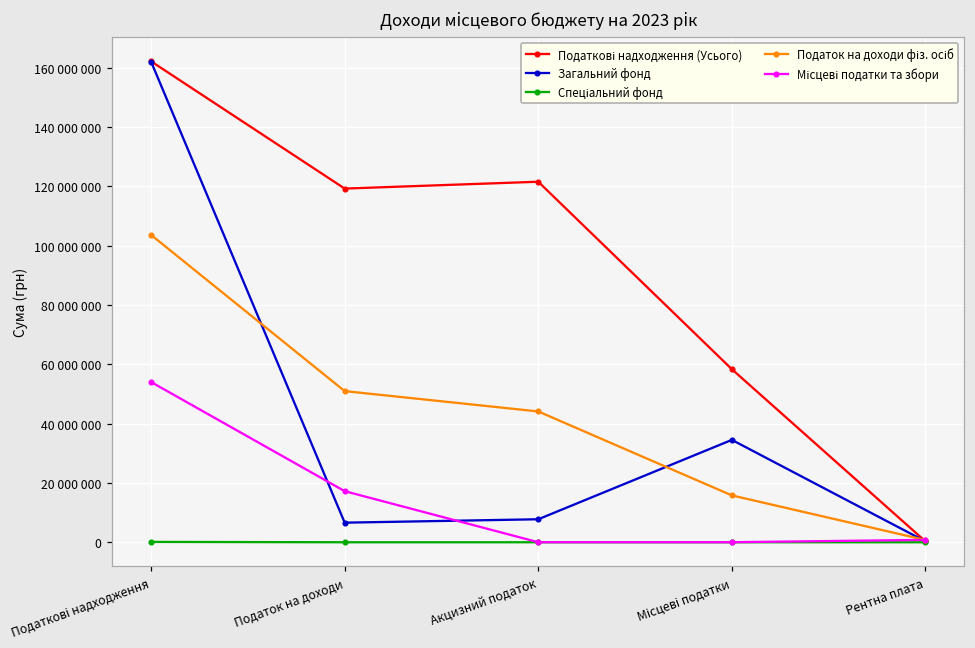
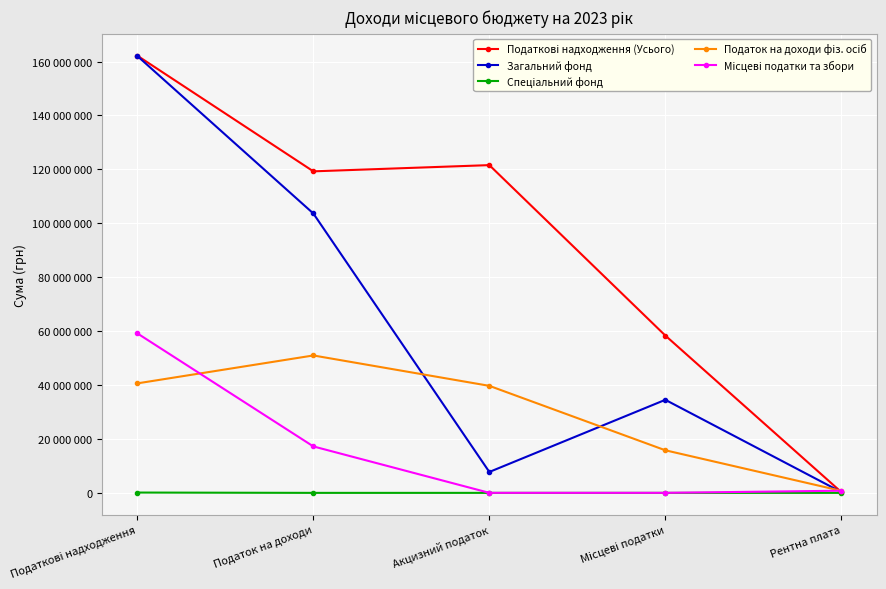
Податок на доходи фіз. осіб, Податкові надходження: 104000000 -> 41000000
Місцеві податки та збори, Податкові надходження: 54000000 -> 59000000
Загальний фонд, Податок на доходи: 7000000 -> 104000000
Податок на доходи фіз. осіб, Акцизний податок: 44000000 -> 40000000
